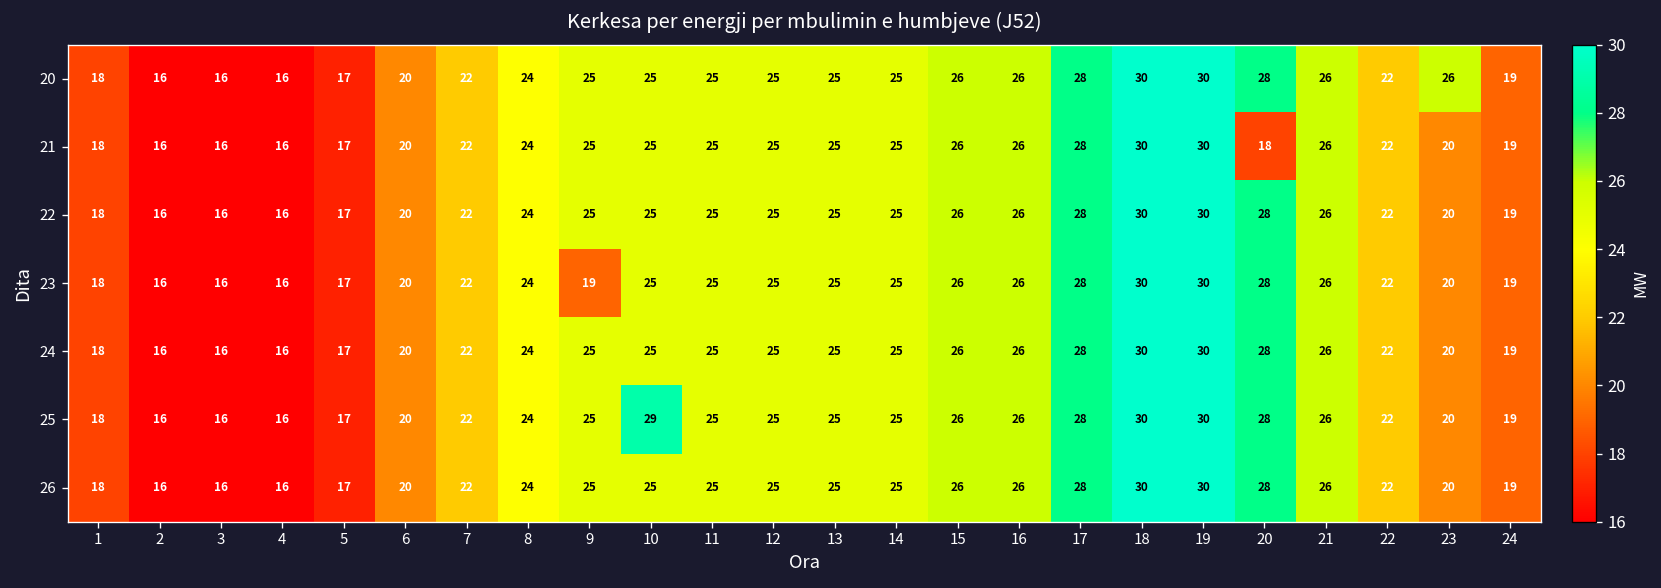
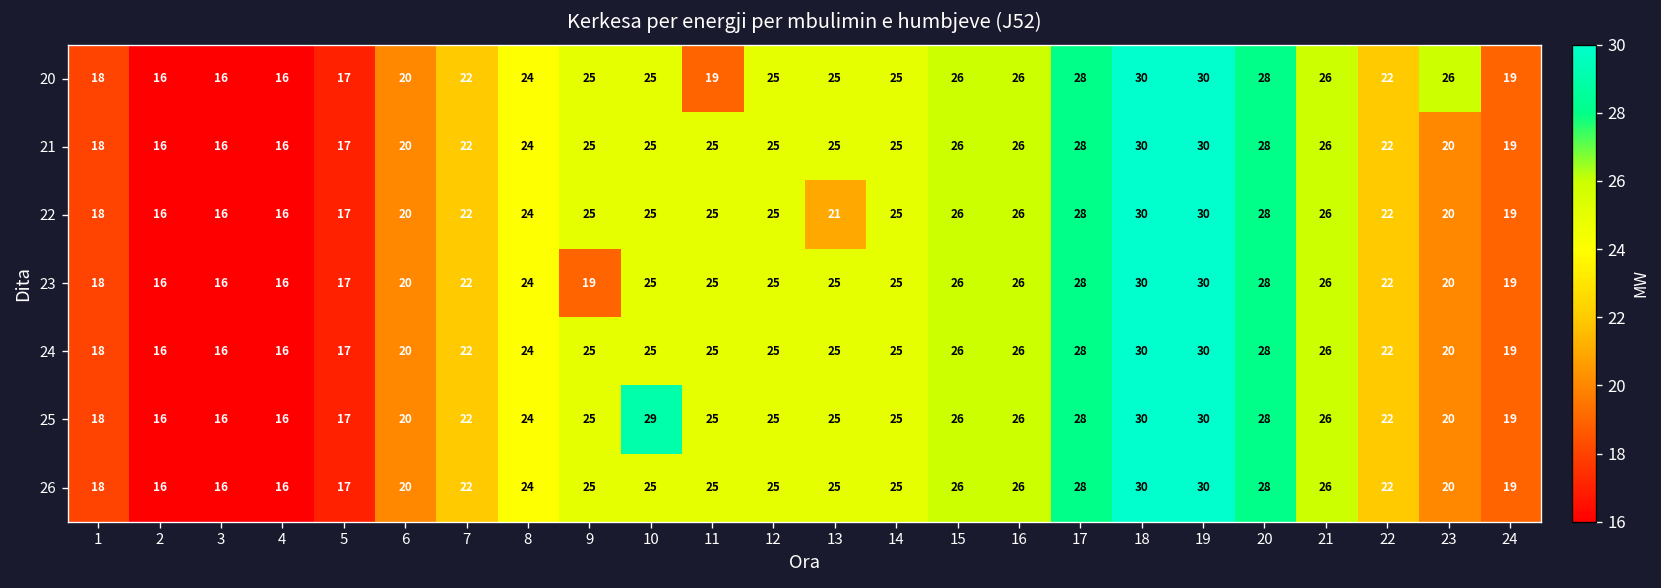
20, 11: 25 -> 19
21, 20: 18 -> 28
22, 13: 25 -> 21
